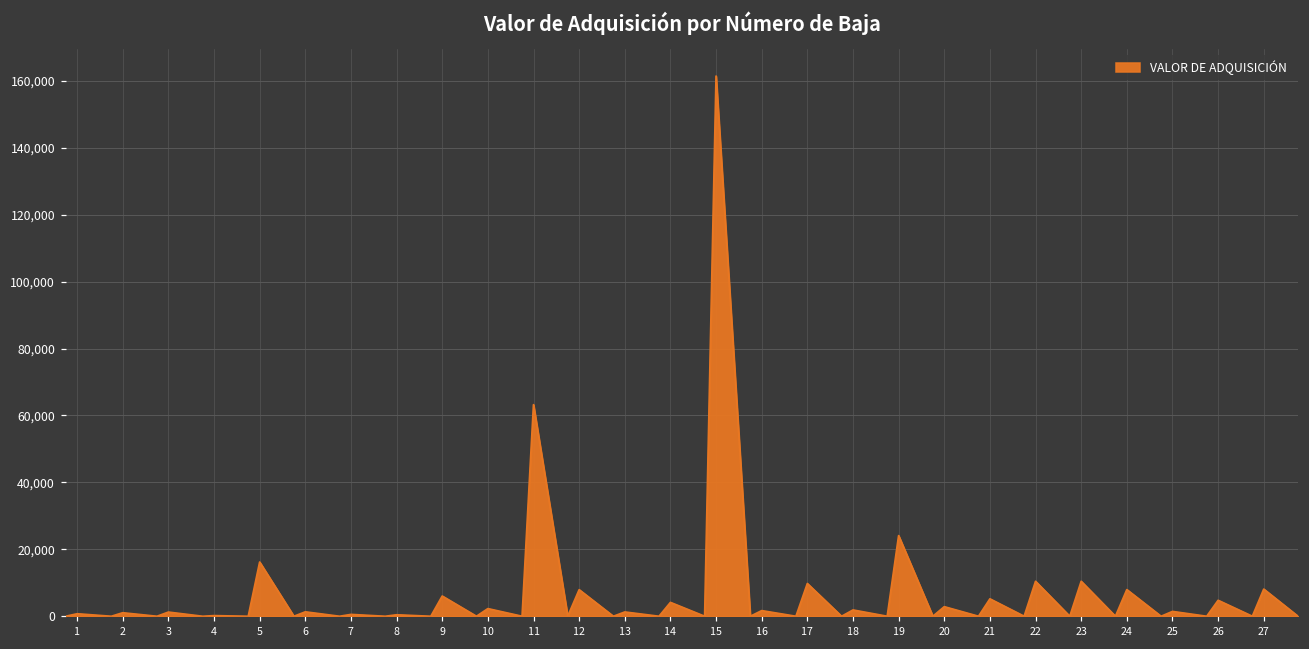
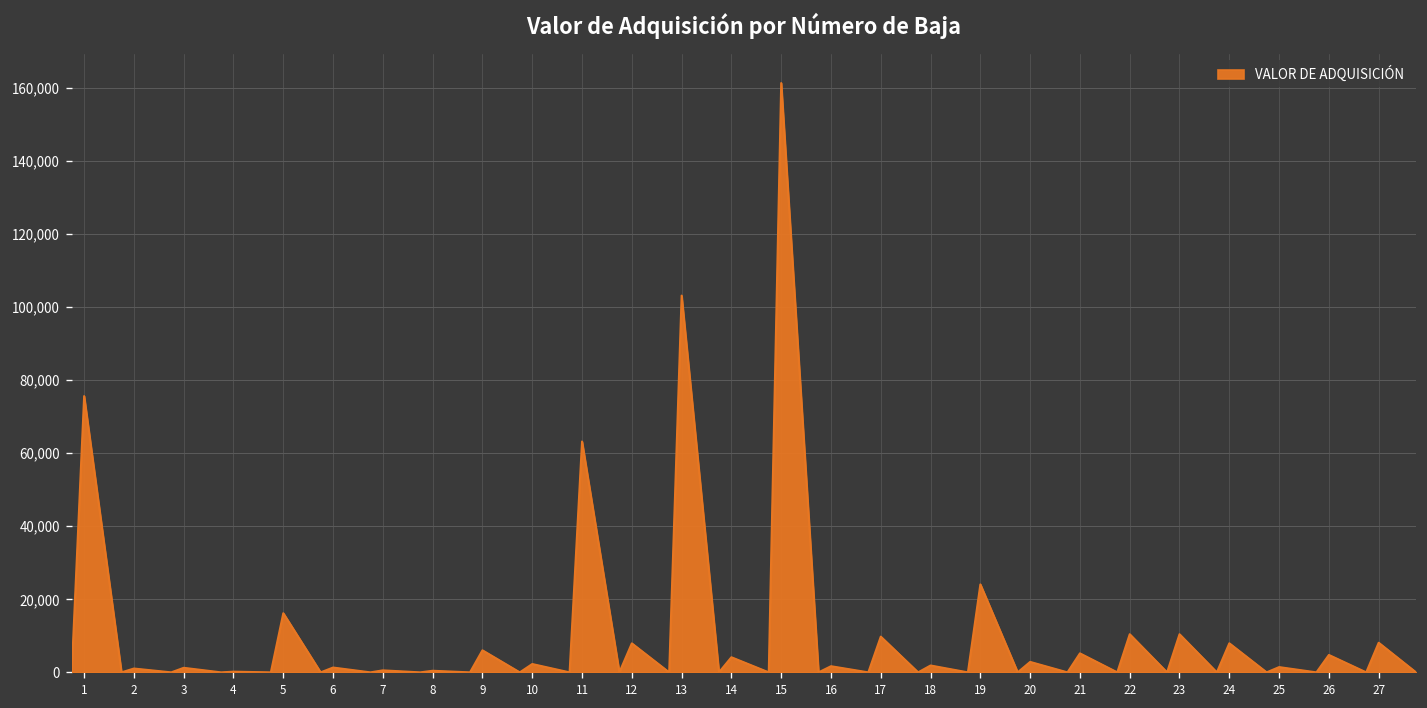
1: 1,000 -> 76,000
13: 1,000 -> 103,000
